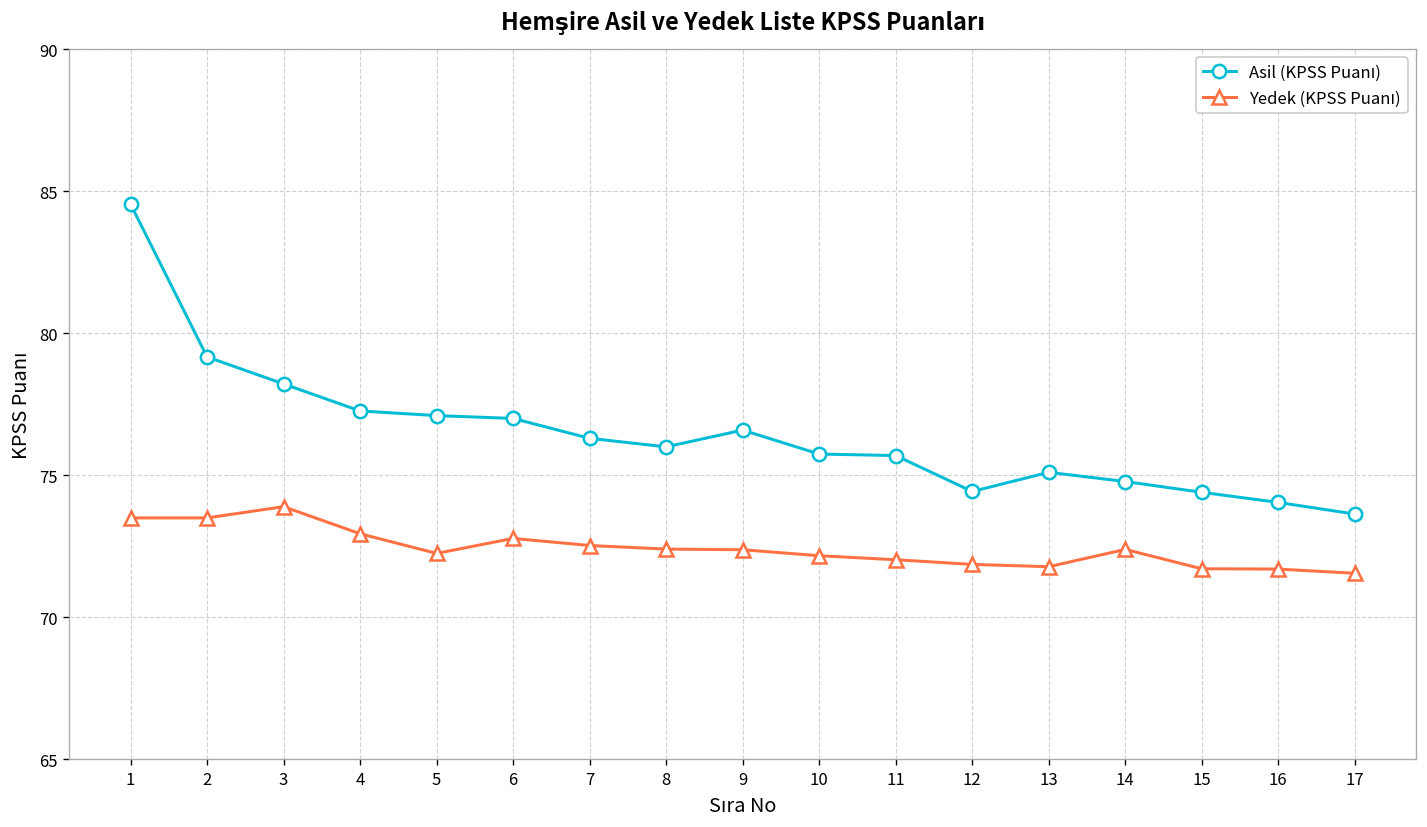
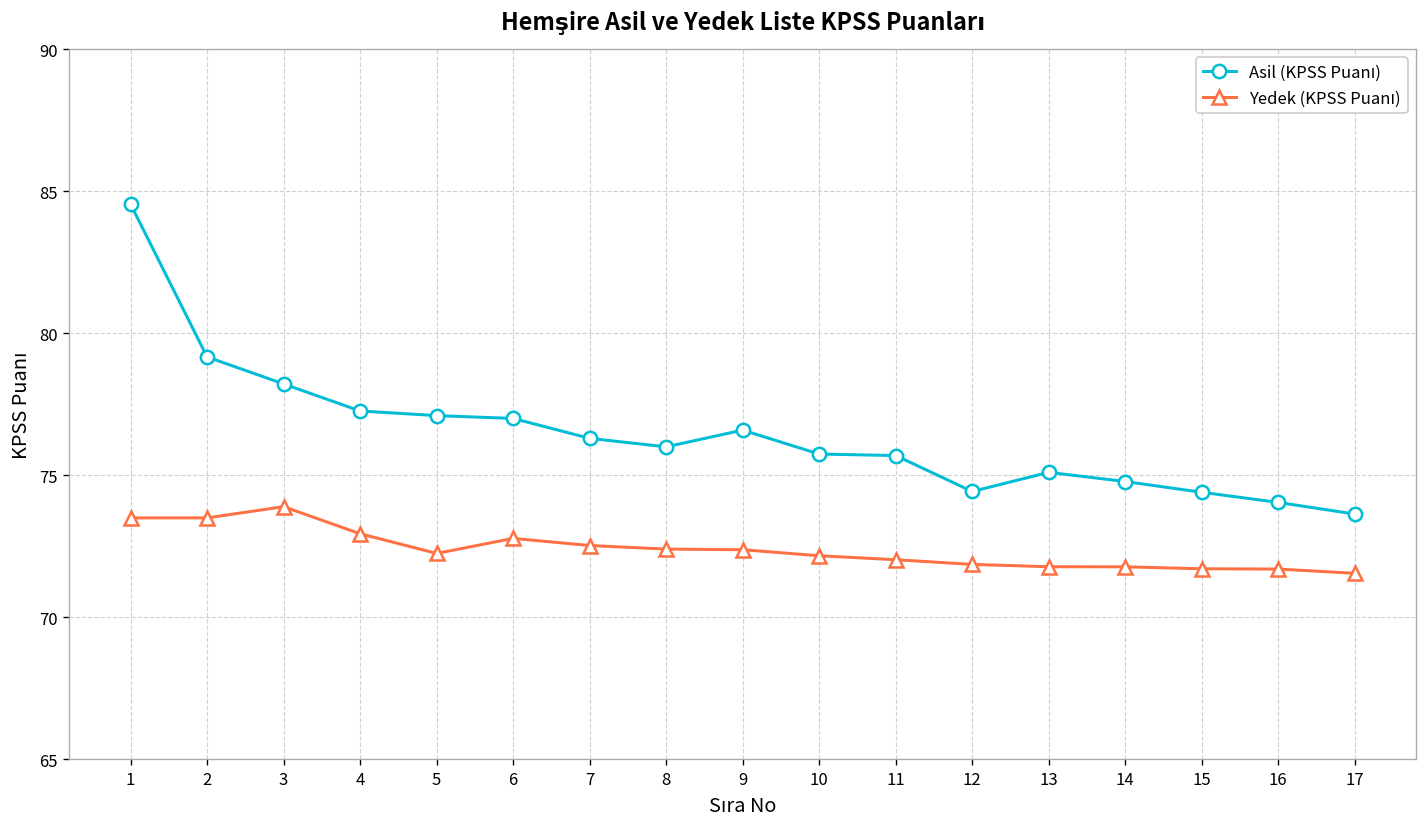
Yedek (KPSS Puanı), 14: 72.4 -> 71.8
